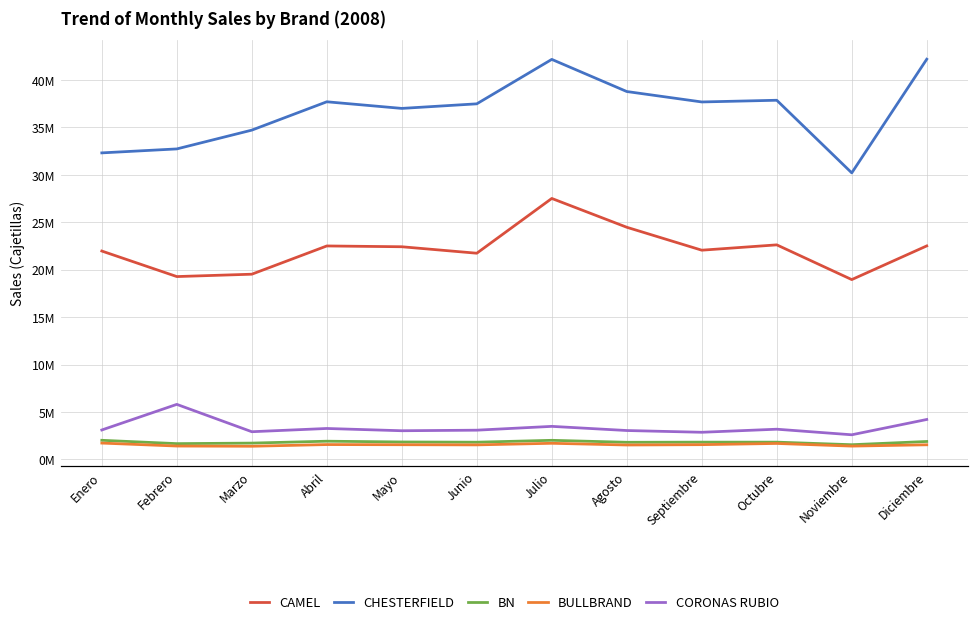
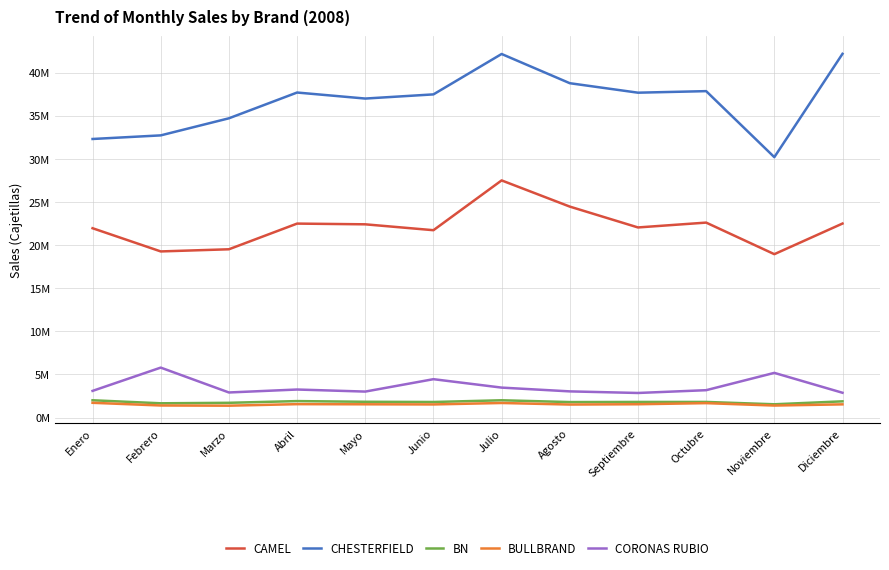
CORONAS RUBIO, Junio: 3000000 -> 4000000
CORONAS RUBIO, Noviembre: 3000000 -> 5000000
CORONAS RUBIO, Diciembre: 4000000 -> 3000000
